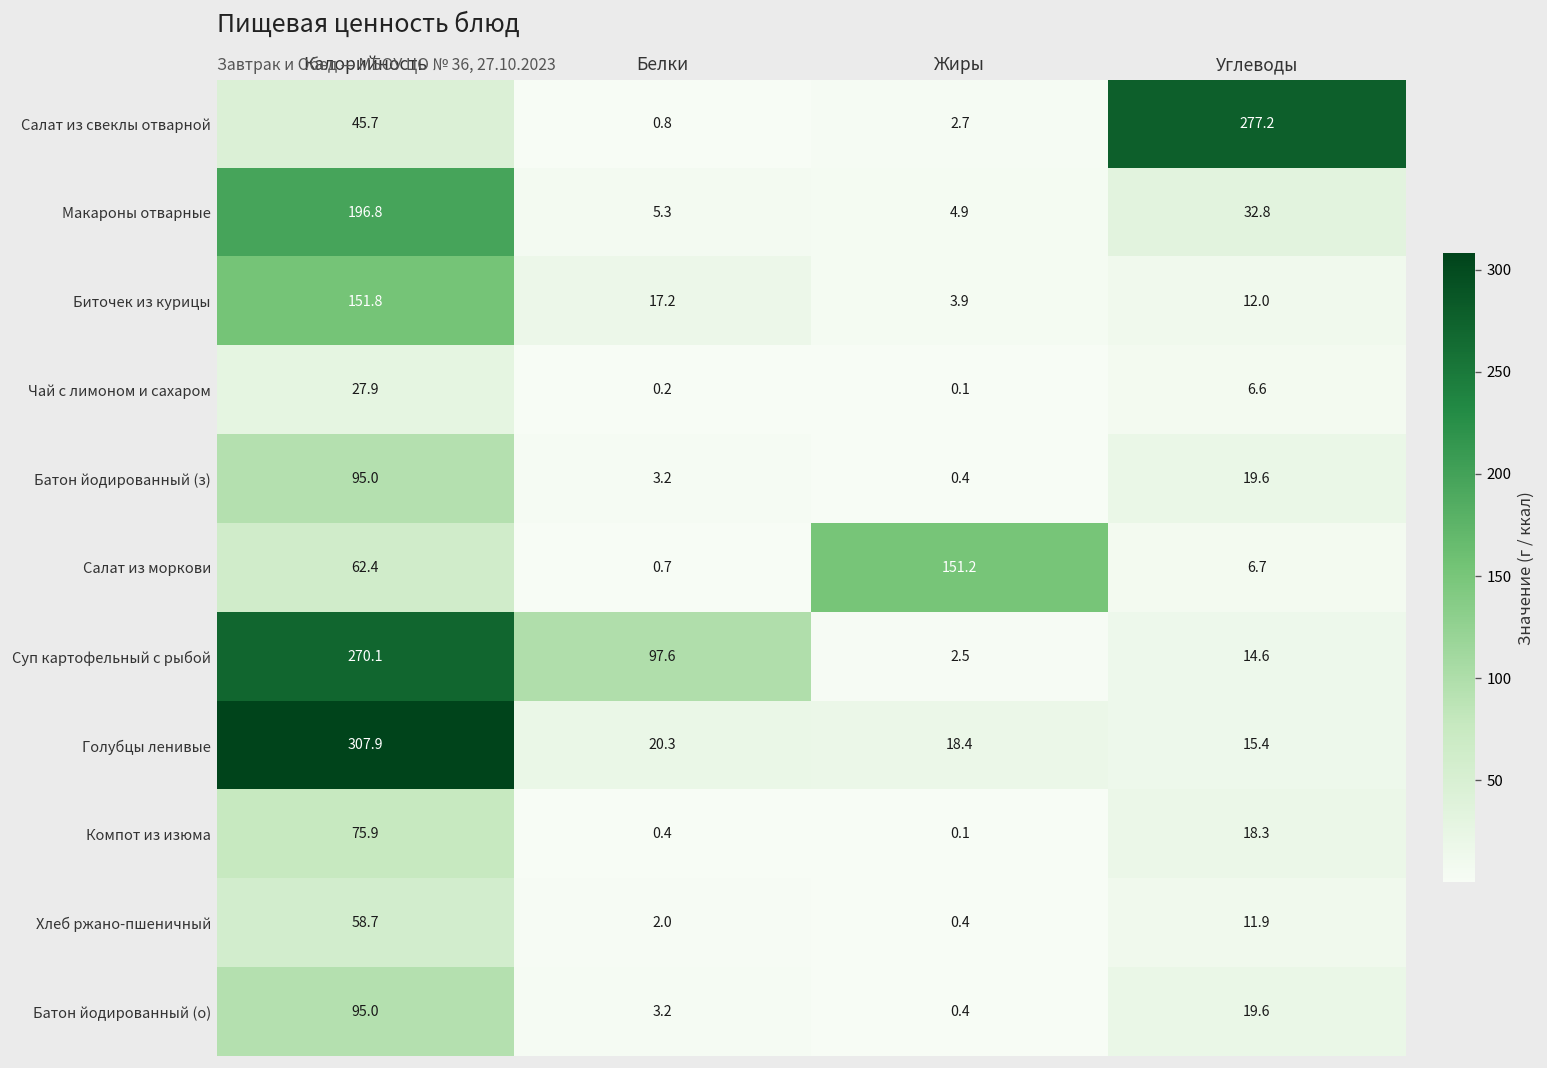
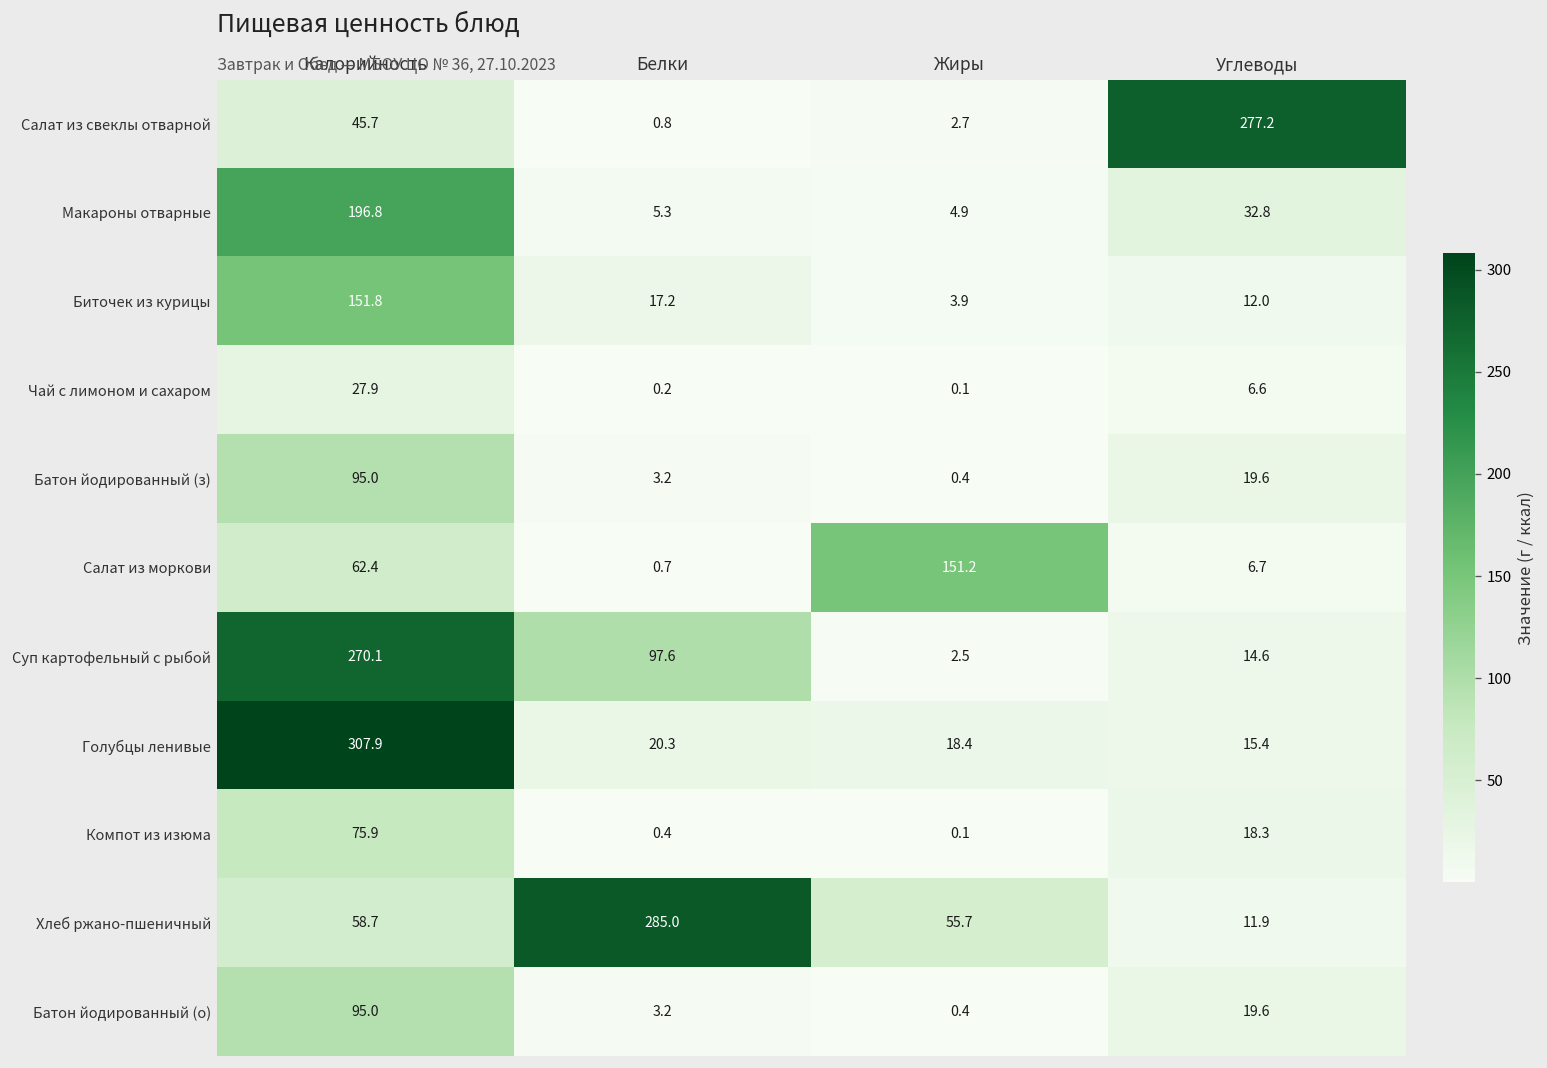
Хлеб ржано-пшеничный, Белки: 2.0 -> 285.0
Хлеб ржано-пшеничный, Жиры: 0.4 -> 55.7
